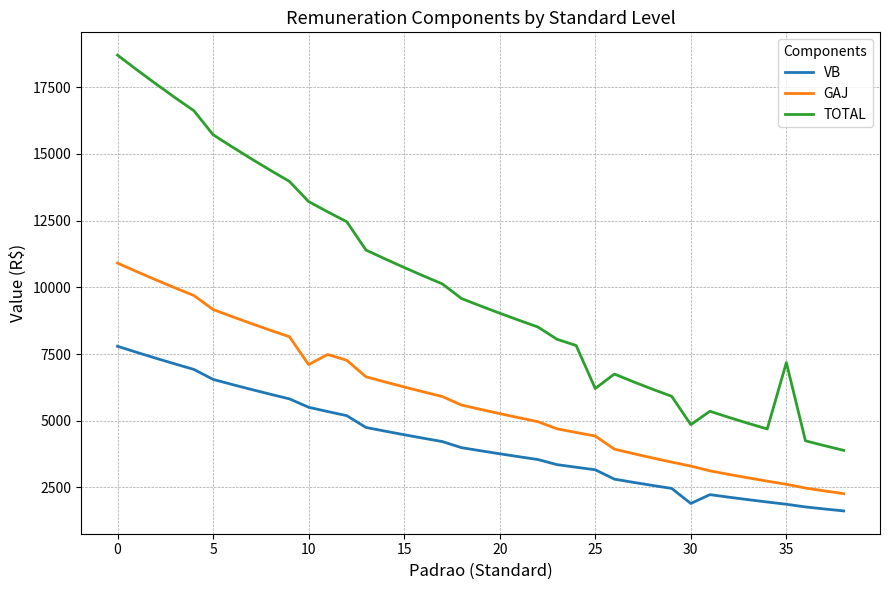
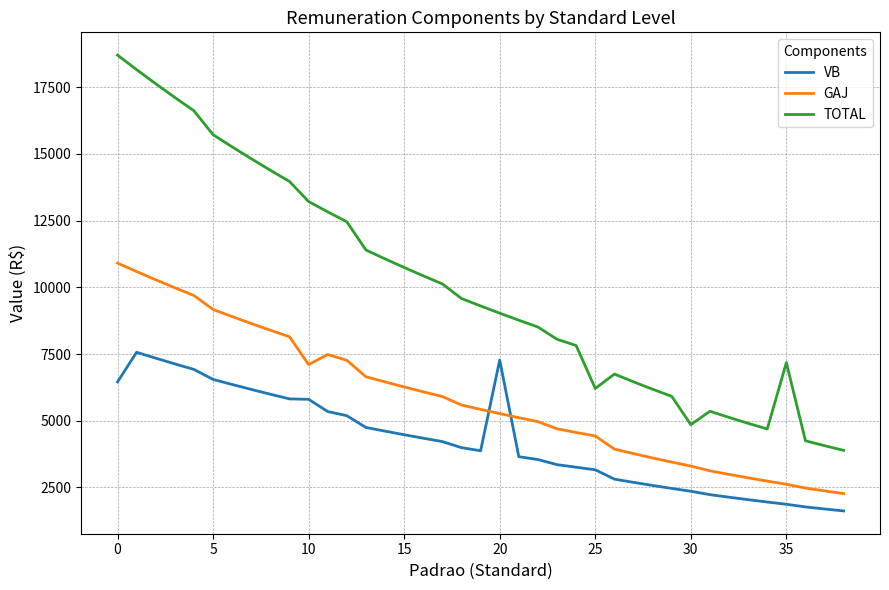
VB, 0: 7800 -> 6500
VB, 10: 5500 -> 5800
VB, 20: 3800 -> 7300
VB, 30: 1900 -> 2400
